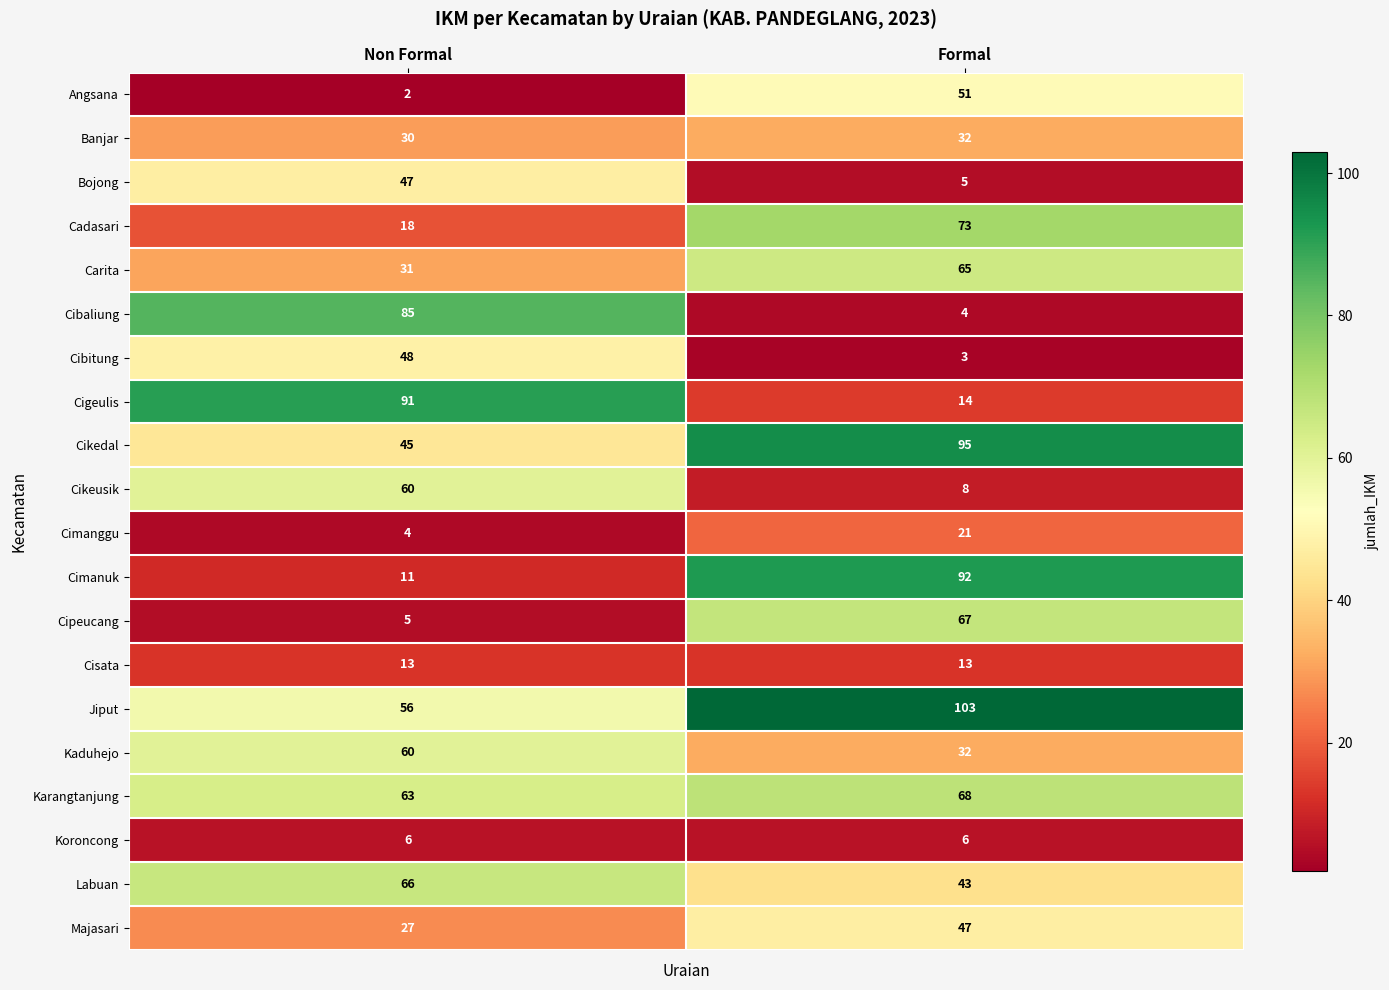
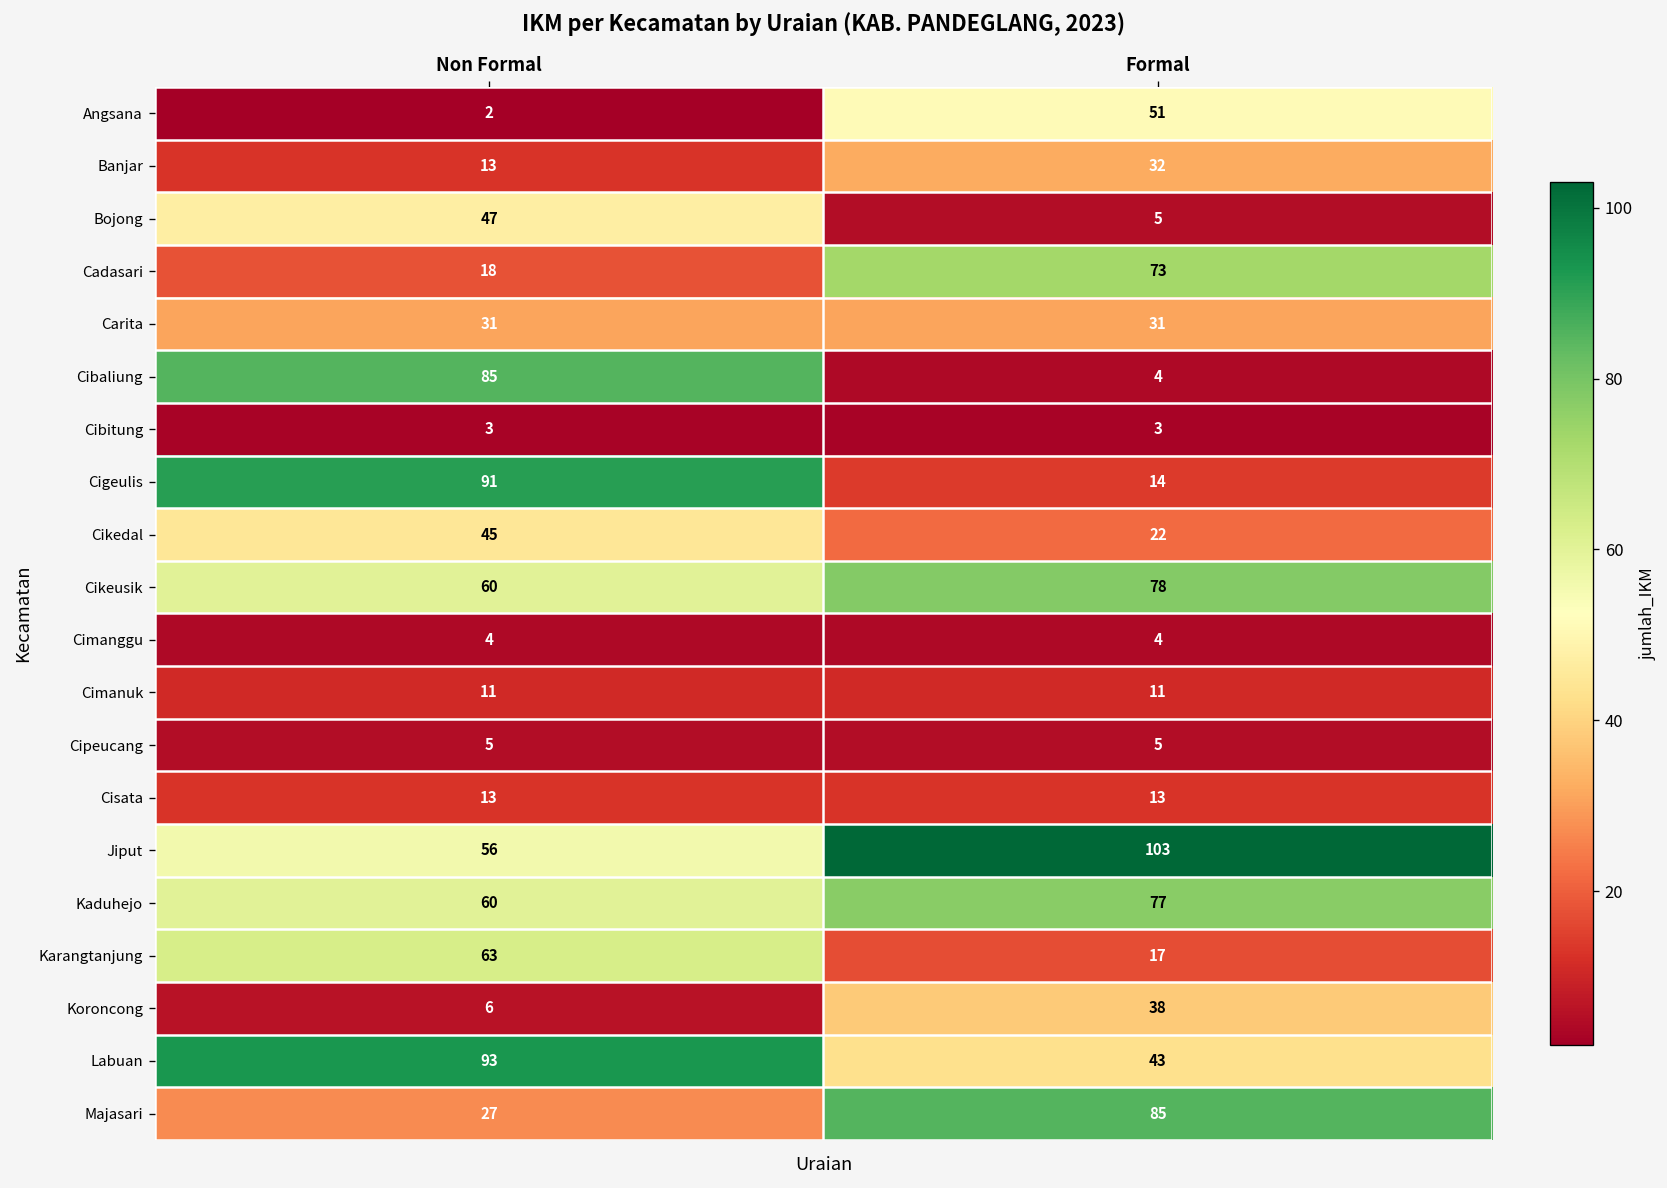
Banjar, Non Formal: 30 -> 13
Carita, Formal: 65 -> 31
Cibitung, Non Formal: 48 -> 3
Cikedal, Formal: 95 -> 22
Cikeusik, Formal: 8 -> 78
Cimanggu, Formal: 21 -> 4
Cimanuk, Formal: 92 -> 11
Cipeucang, Formal: 67 -> 5
Kaduhejo, Formal: 32 -> 77
Karangtanjung, Formal: 68 -> 17
Koroncong, Formal: 6 -> 38
Labuan, Non Formal: 66 -> 93
Majasari, Formal: 47 -> 85
